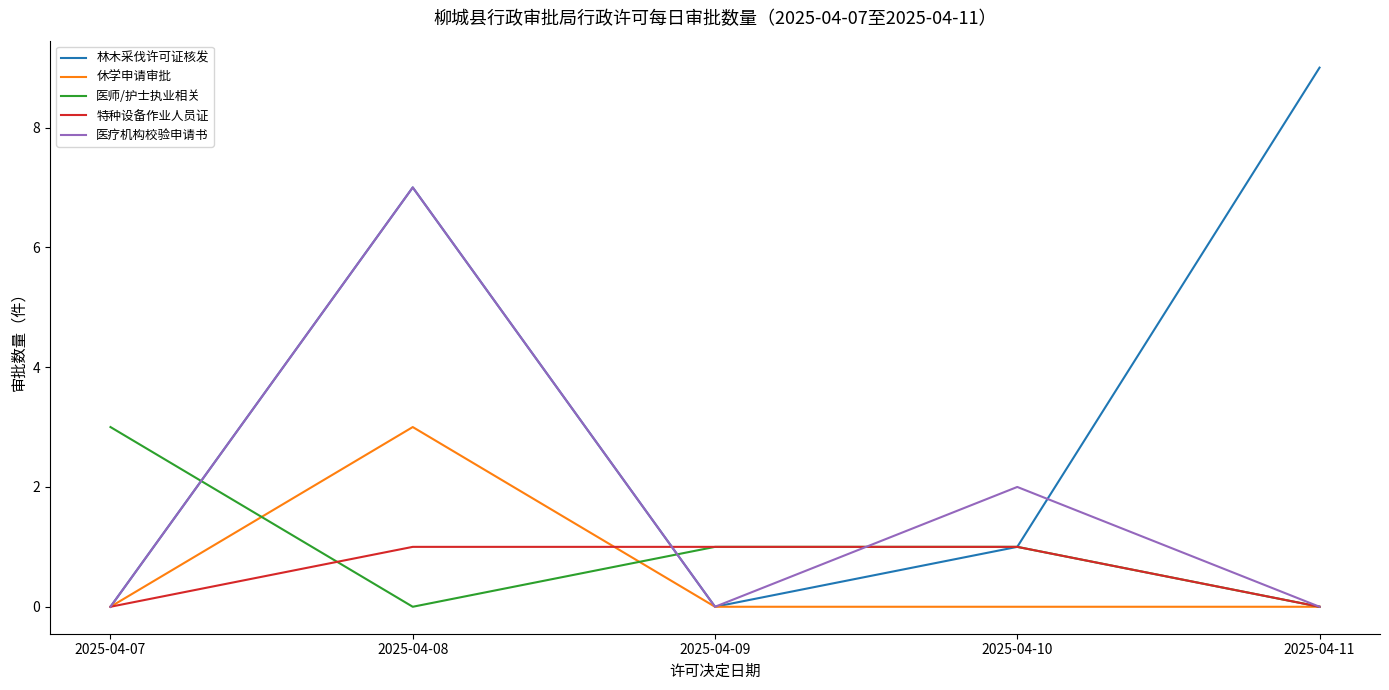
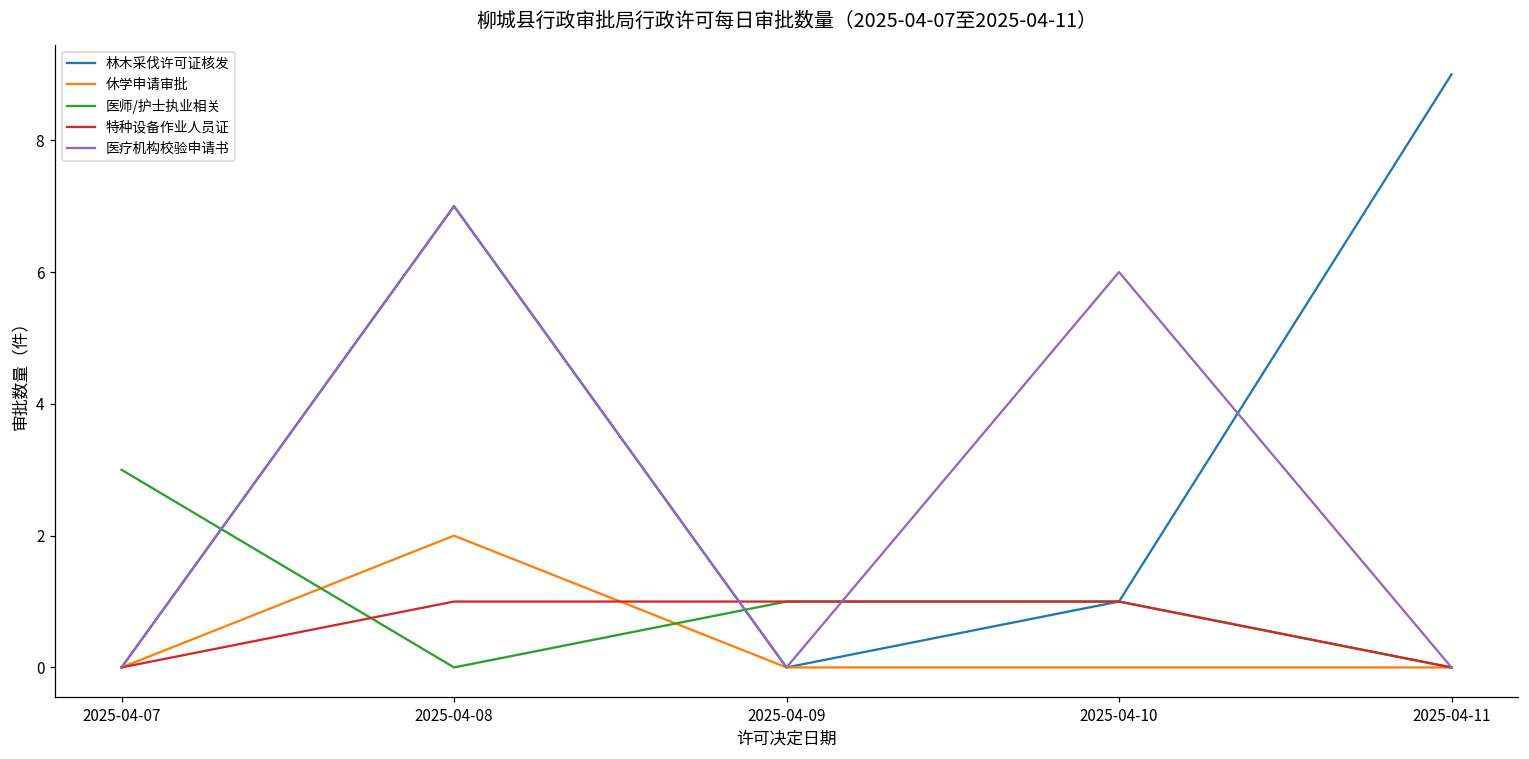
休学申请审批, 2025-04-08: 3 -> 2
医疗机构校验申请书, 2025-04-10: 2 -> 6
